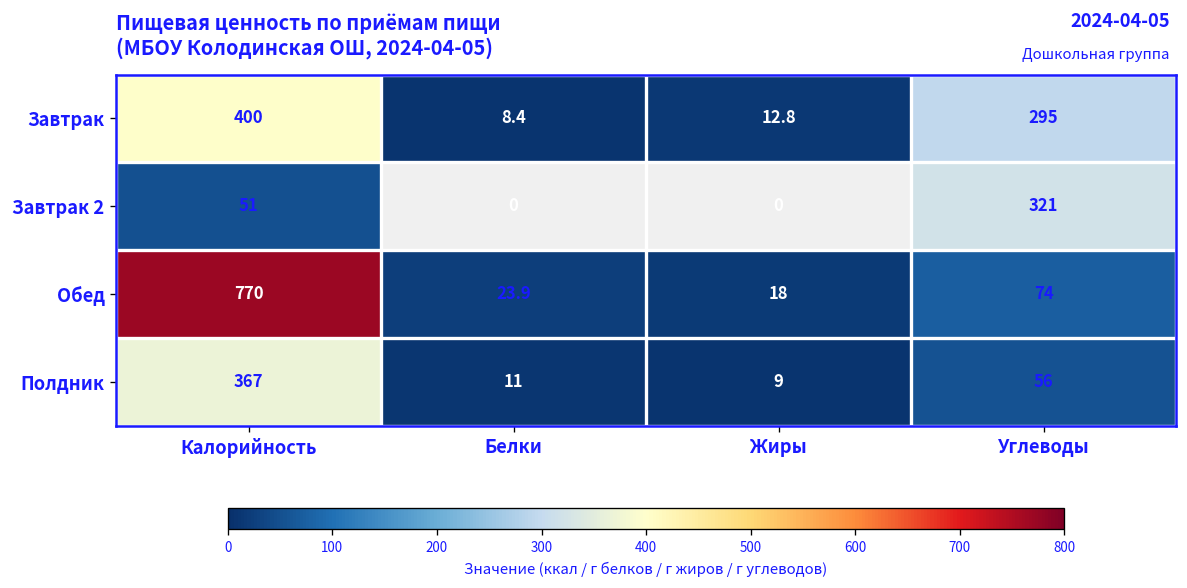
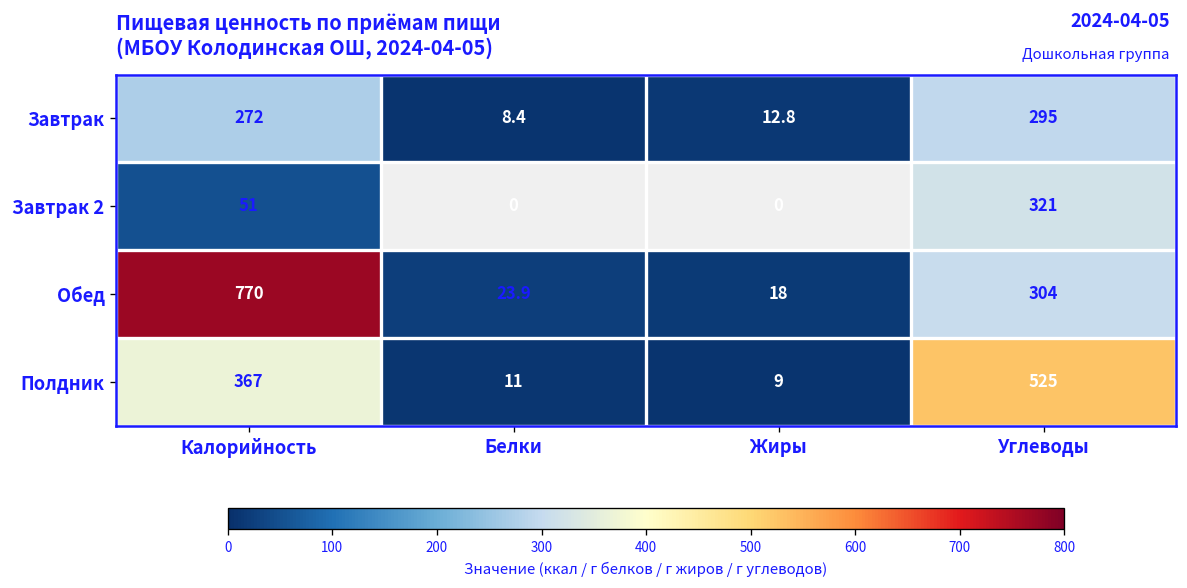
Завтрак, Калорийность: 400 -> 272
Обед, Углеводы: 74 -> 304
Полдник, Углеводы: 56 -> 525
